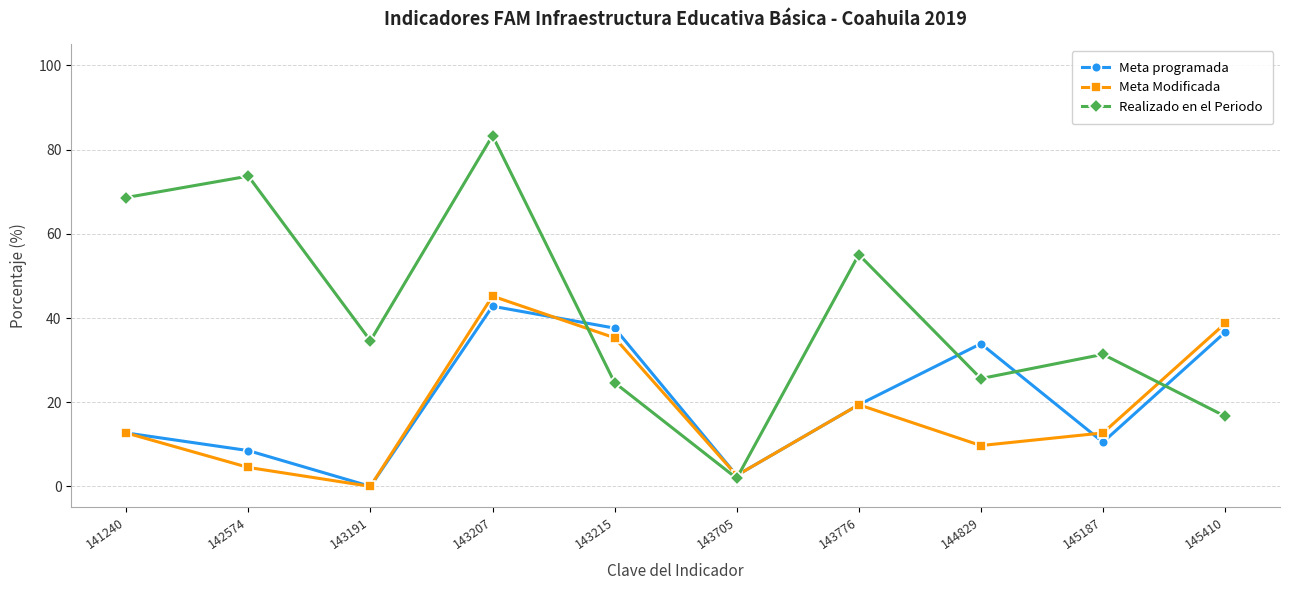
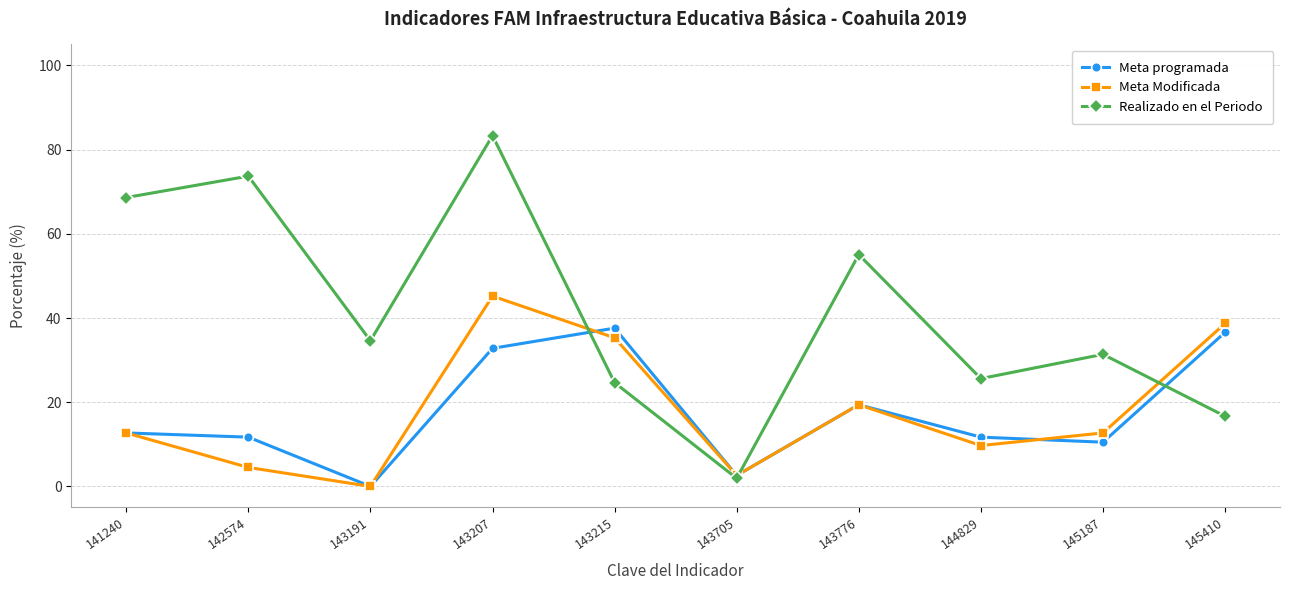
Meta programada, 142574: 9 -> 12
Meta programada, 143207: 43 -> 33
Meta programada, 144829: 34 -> 12
